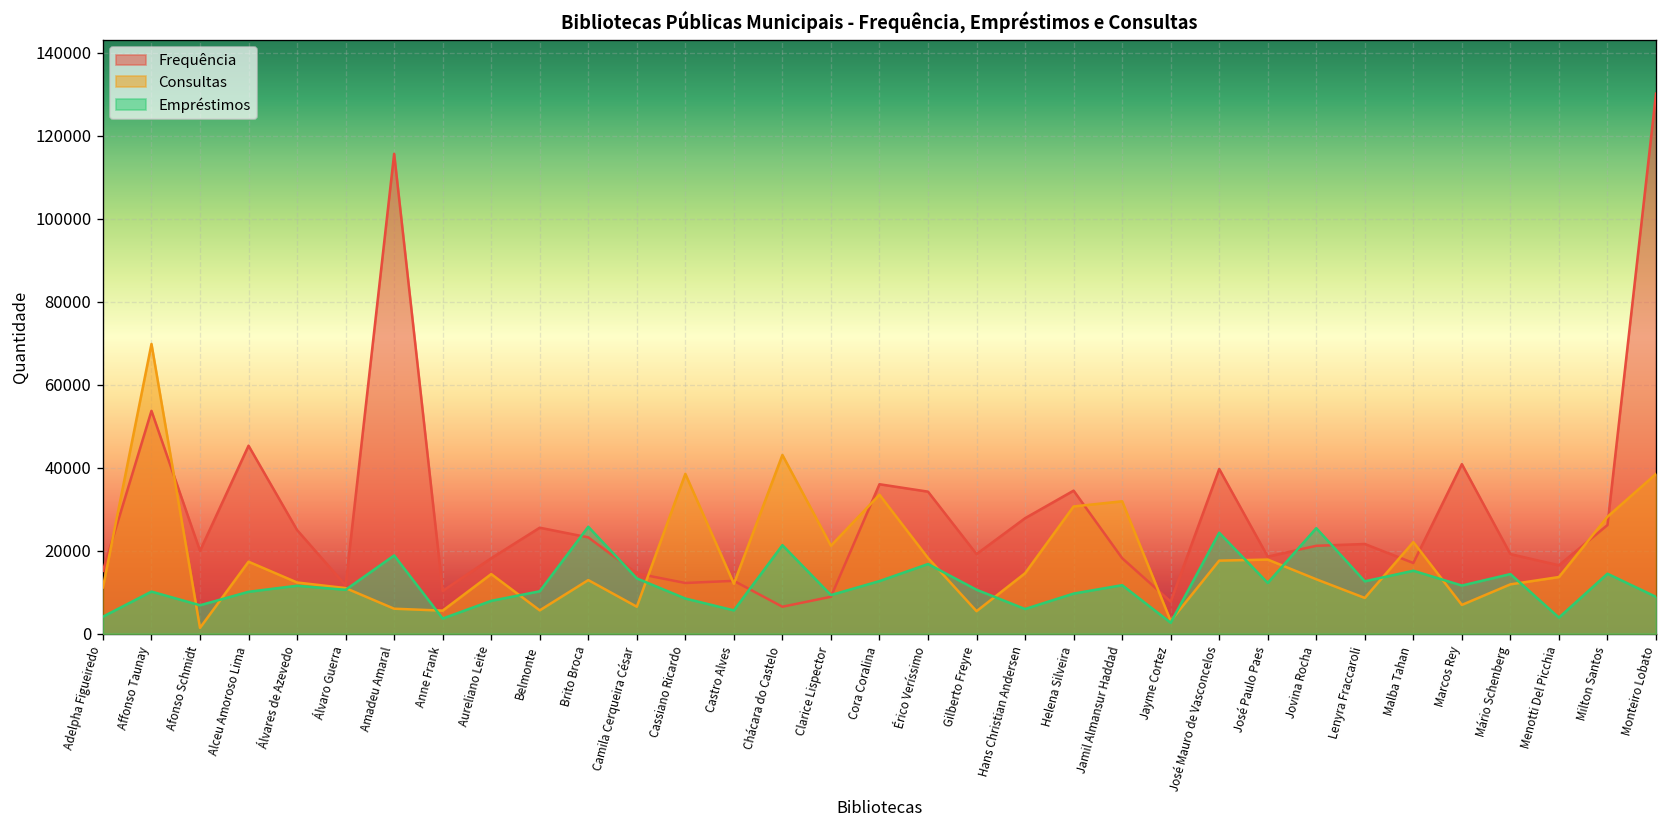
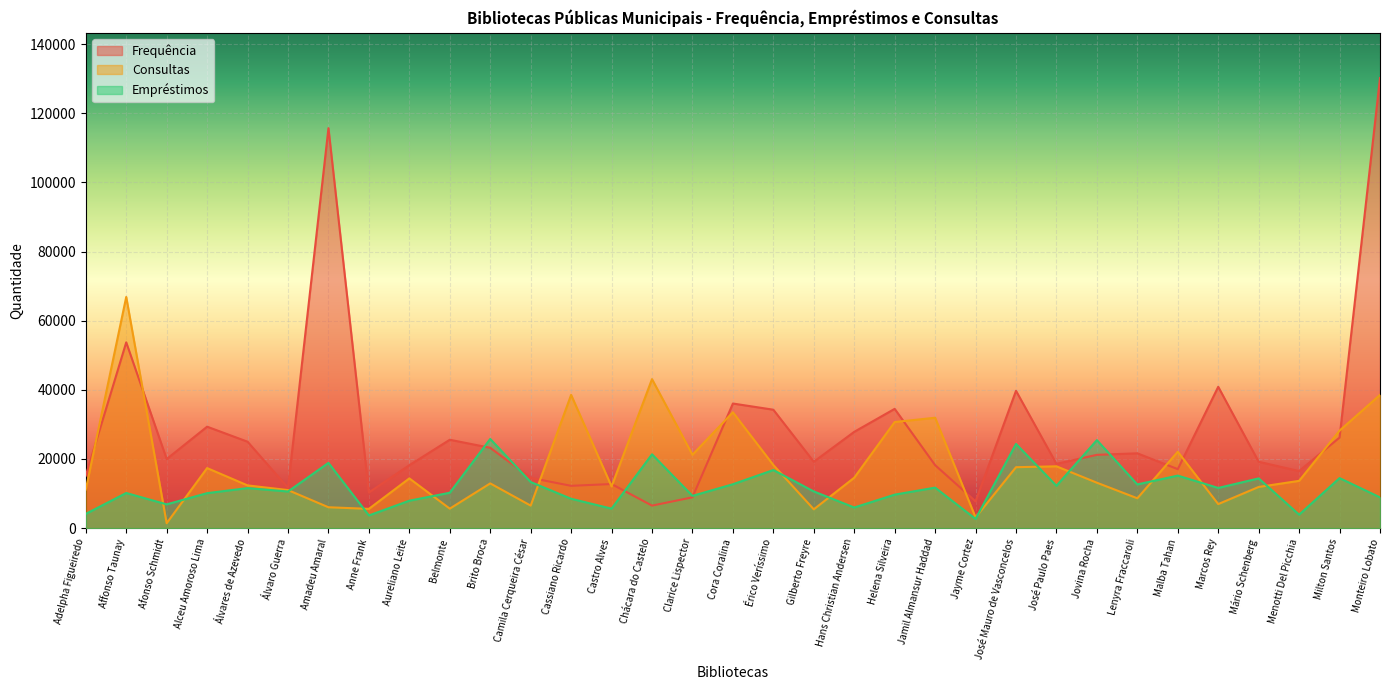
Consultas, Affonso Taunay: 70000 -> 67000
Frequência, Alceu Amoroso Lima: 45000 -> 29000
